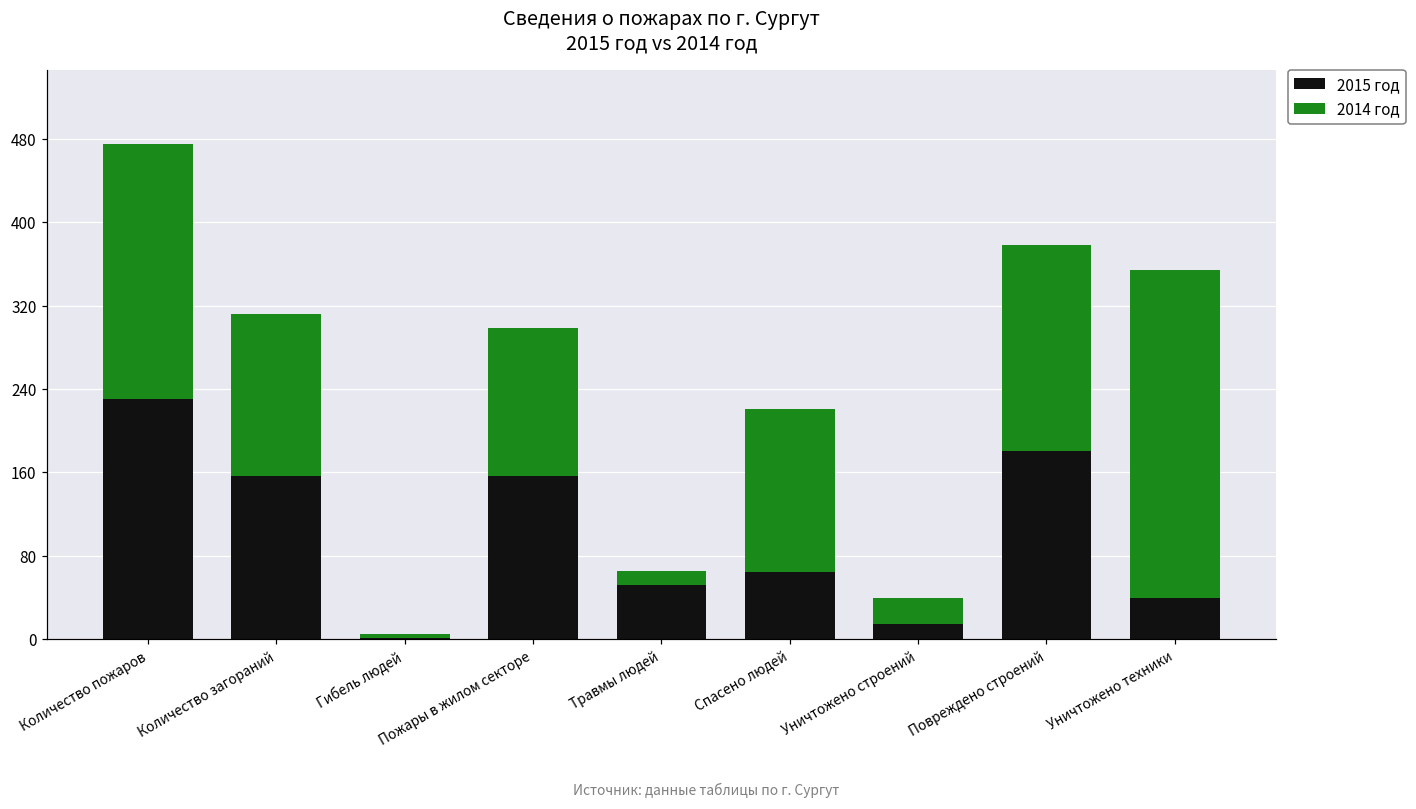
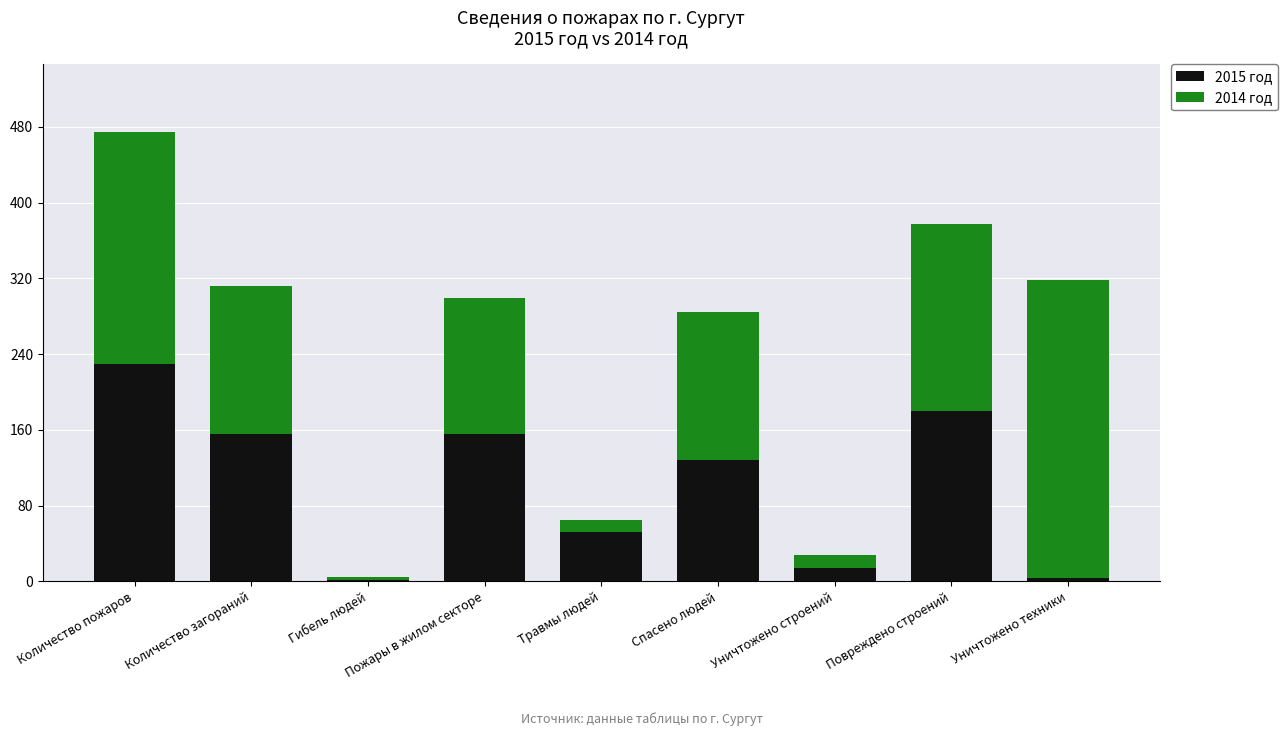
2015 год, Спасено людей: 60 -> 130
2014 год, Уничтожено строений: 30 -> 10
2015 год, Уничтожено техники: 40 -> 0
